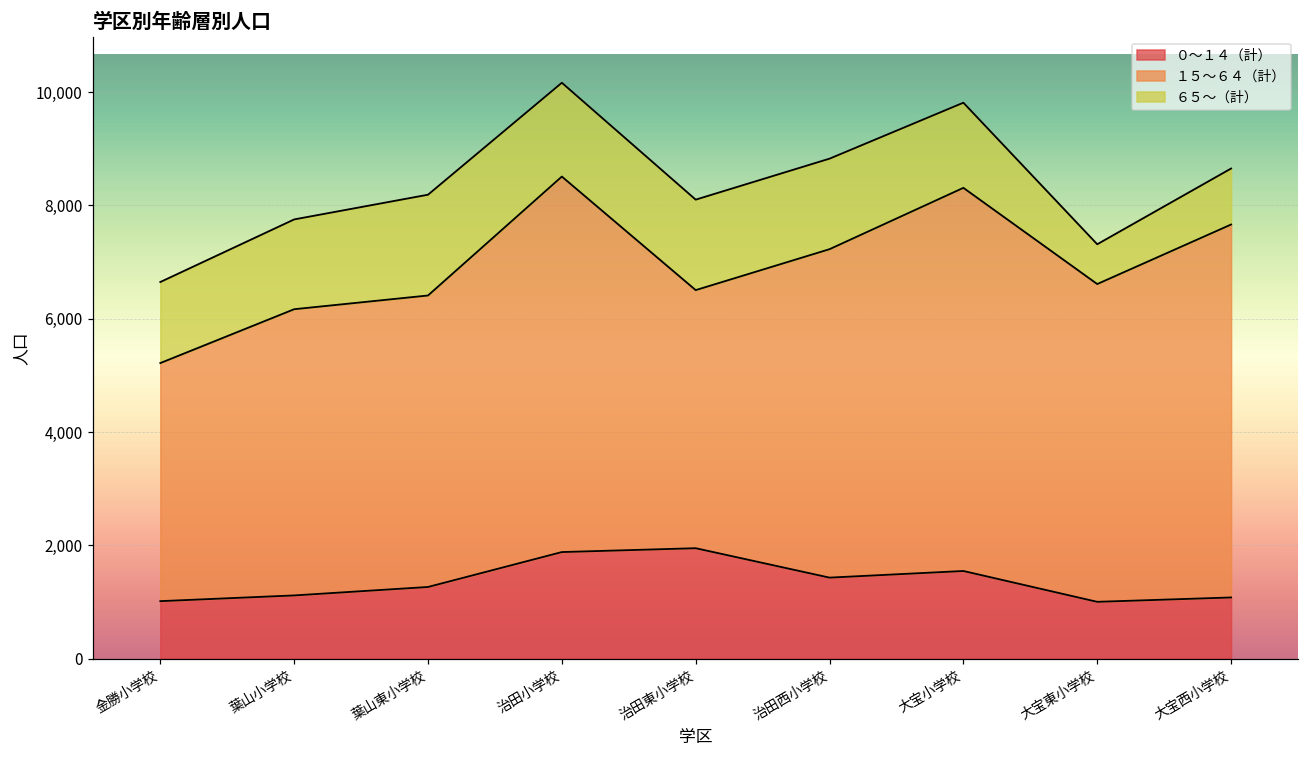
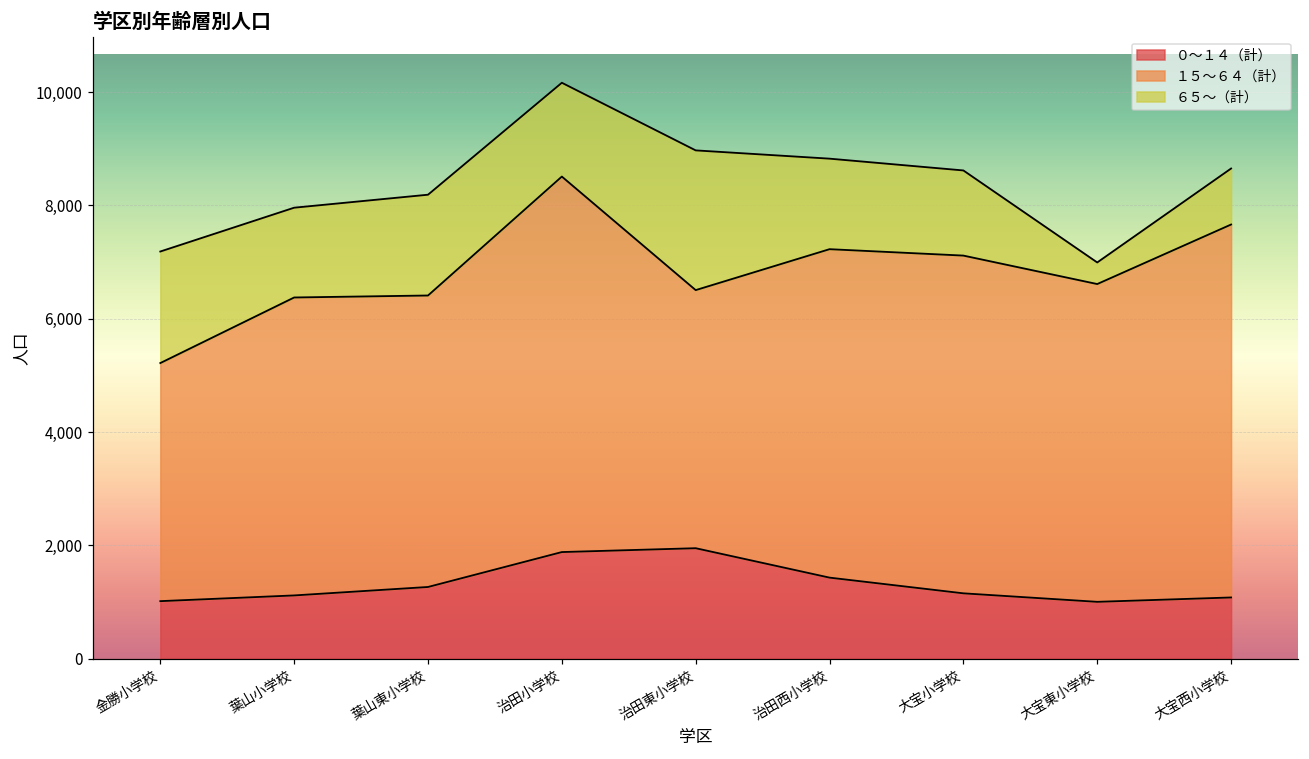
６５～（計）, 金勝小学校: 1,400 -> 2,000
１５～６４（計）, 葉山小学校: 5,000 -> 5,300
６５～（計）, 治田東小学校: 1,600 -> 2,500
０～１４（計）, 大宝小学校: 1,600 -> 1,200
１５～６４（計）, 大宝小学校: 6,800 -> 6,000
６５～（計）, 大宝東小学校: 700 -> 400
